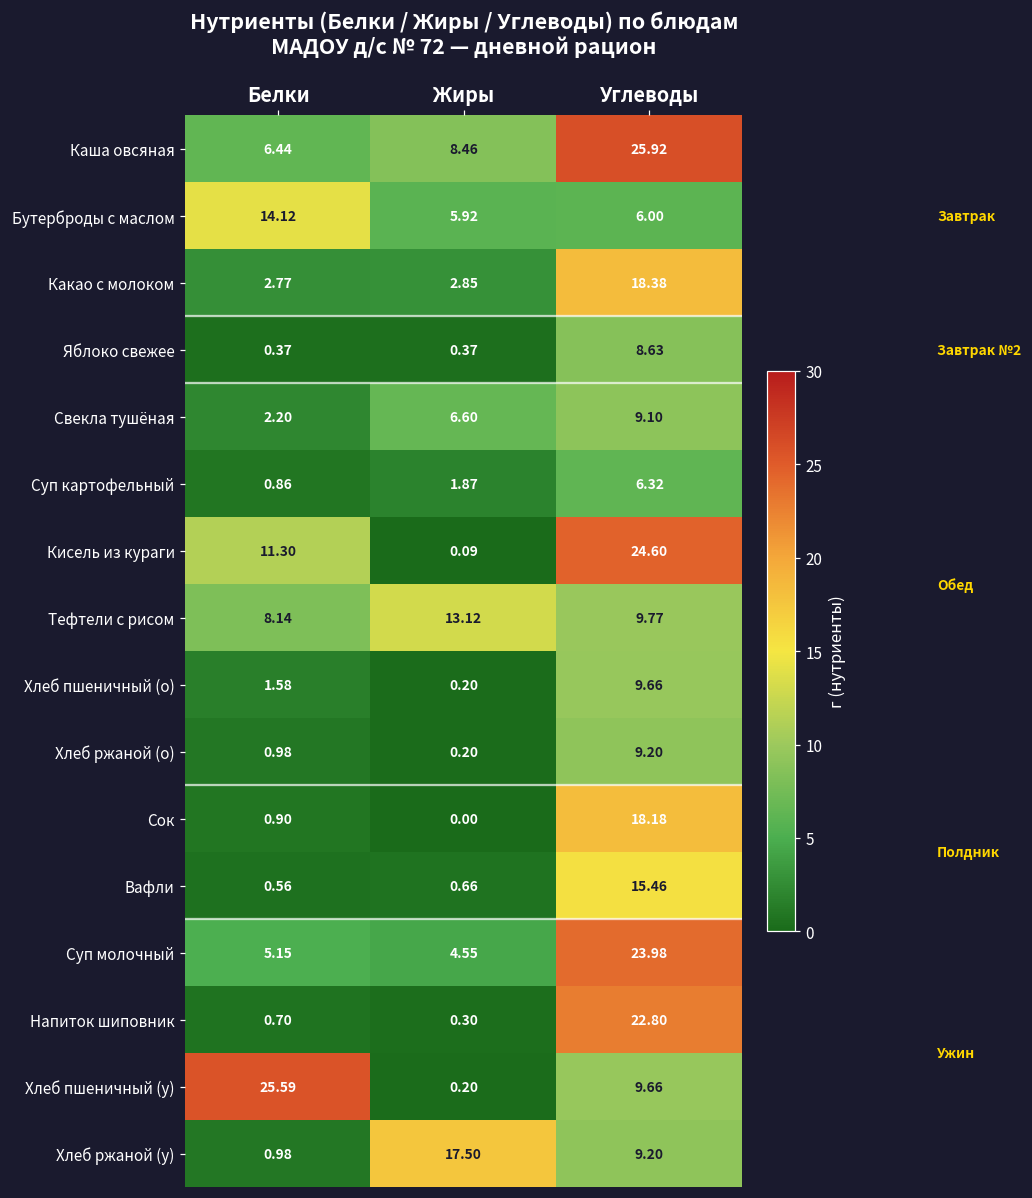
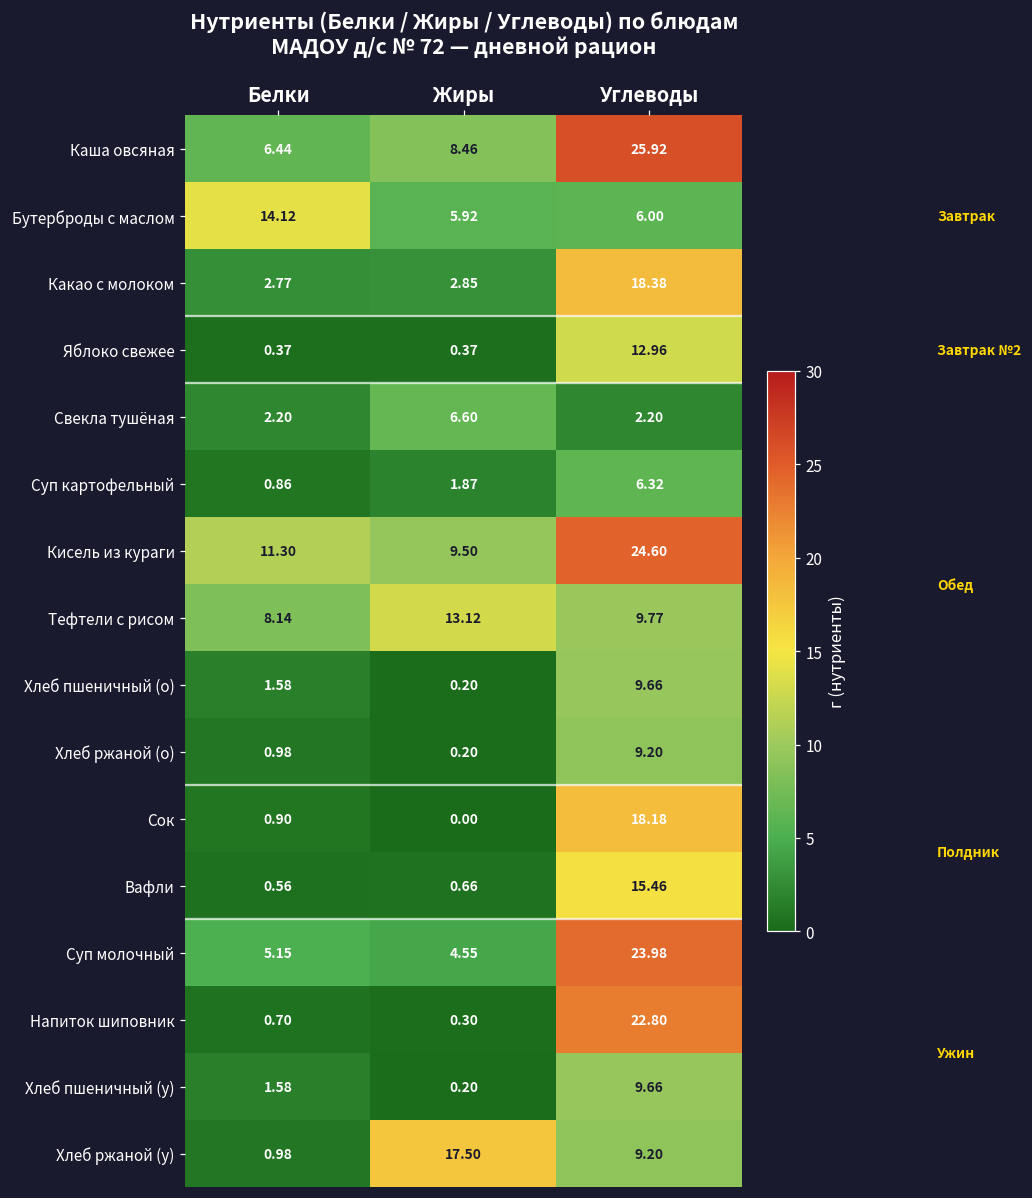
Яблоко свежее, Углеводы: 8.63 -> 12.96
Свекла тушёная, Углеводы: 9.10 -> 2.20
Кисель из кураги, Жиры: 0.09 -> 9.50
Хлеб пшеничный (у), Белки: 25.59 -> 1.58
